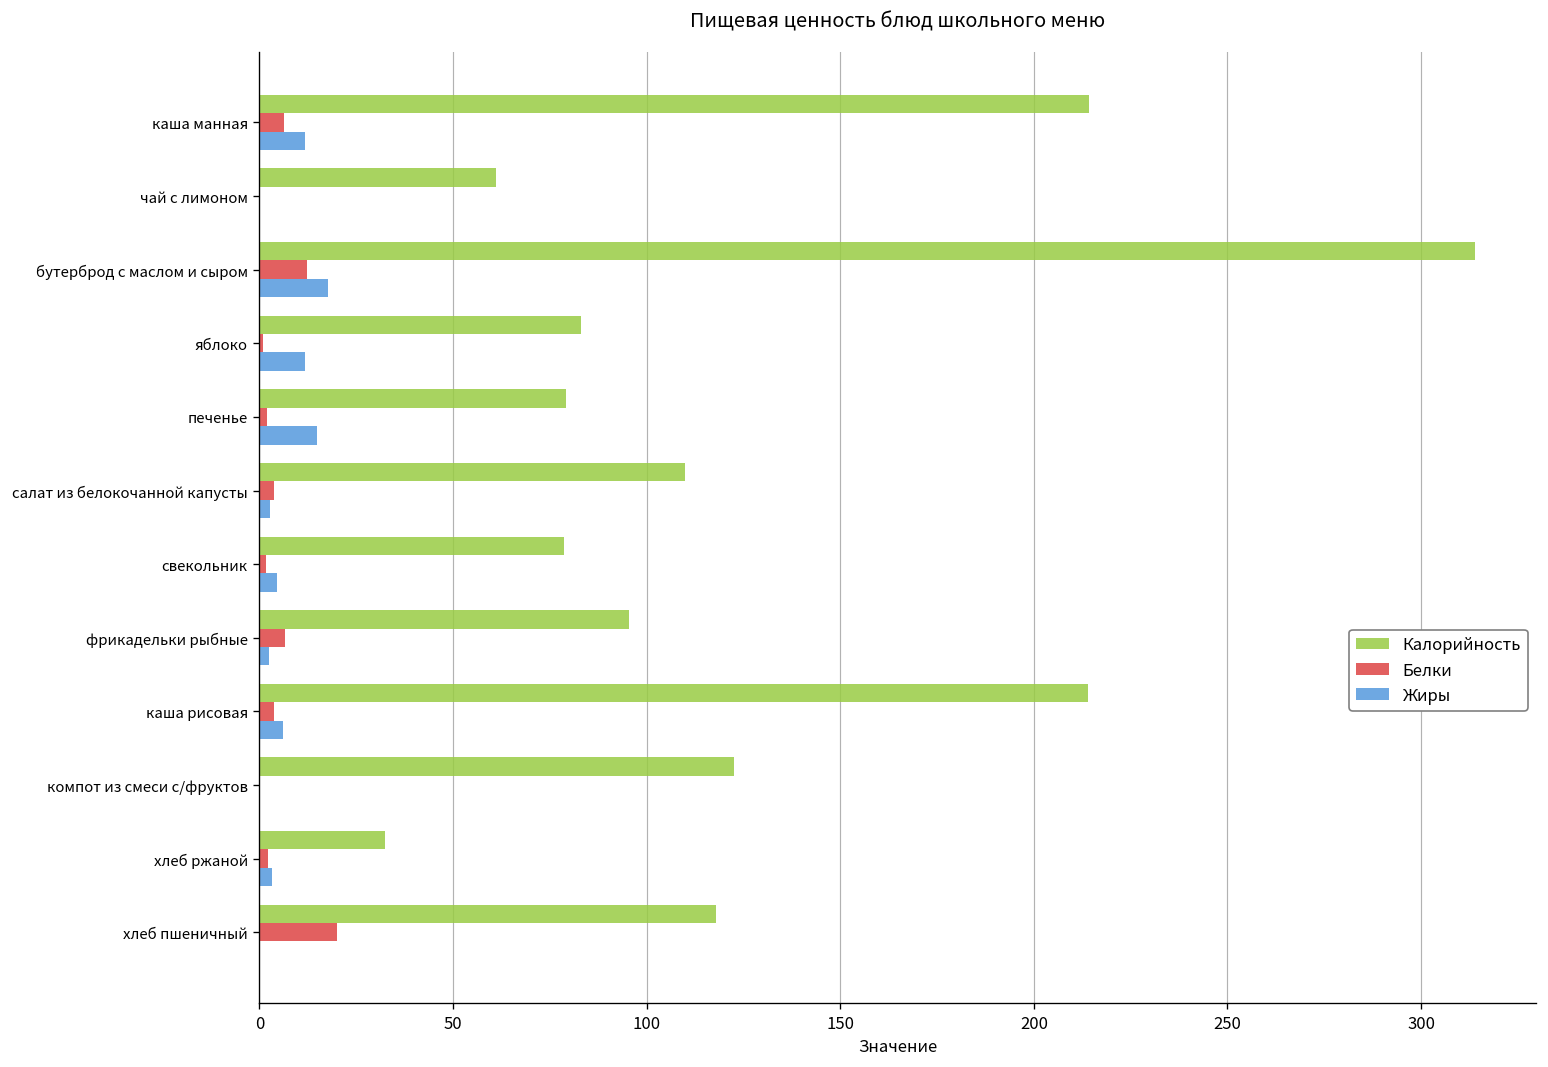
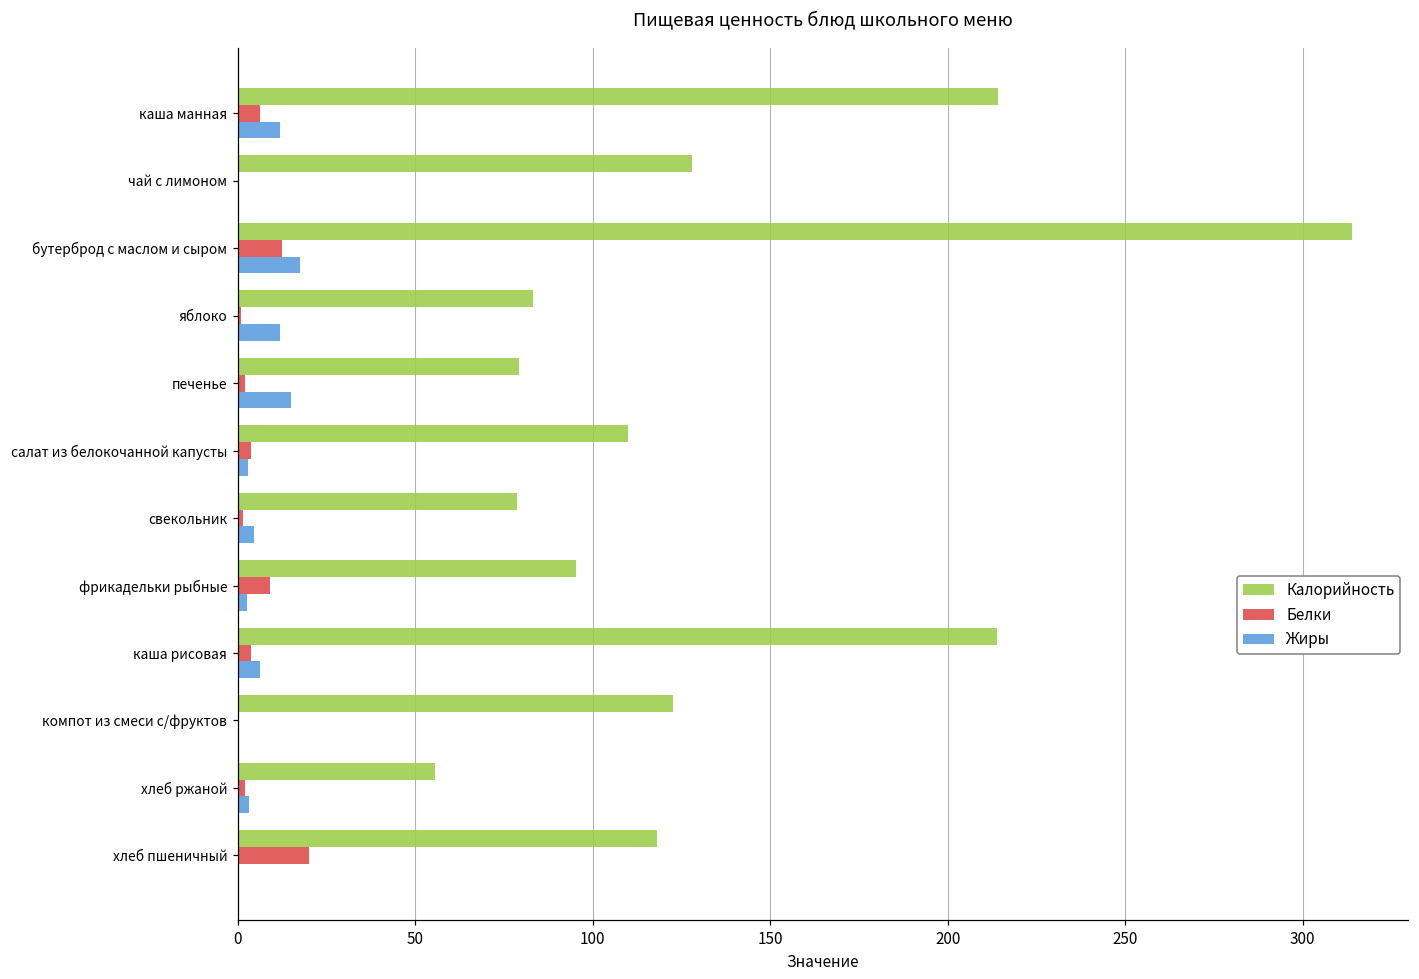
Калорийность, чай с лимоном: 61 -> 128
Белки, фрикадельки рыбные: 7 -> 9
Калорийность, хлеб ржаной: 32 -> 56
